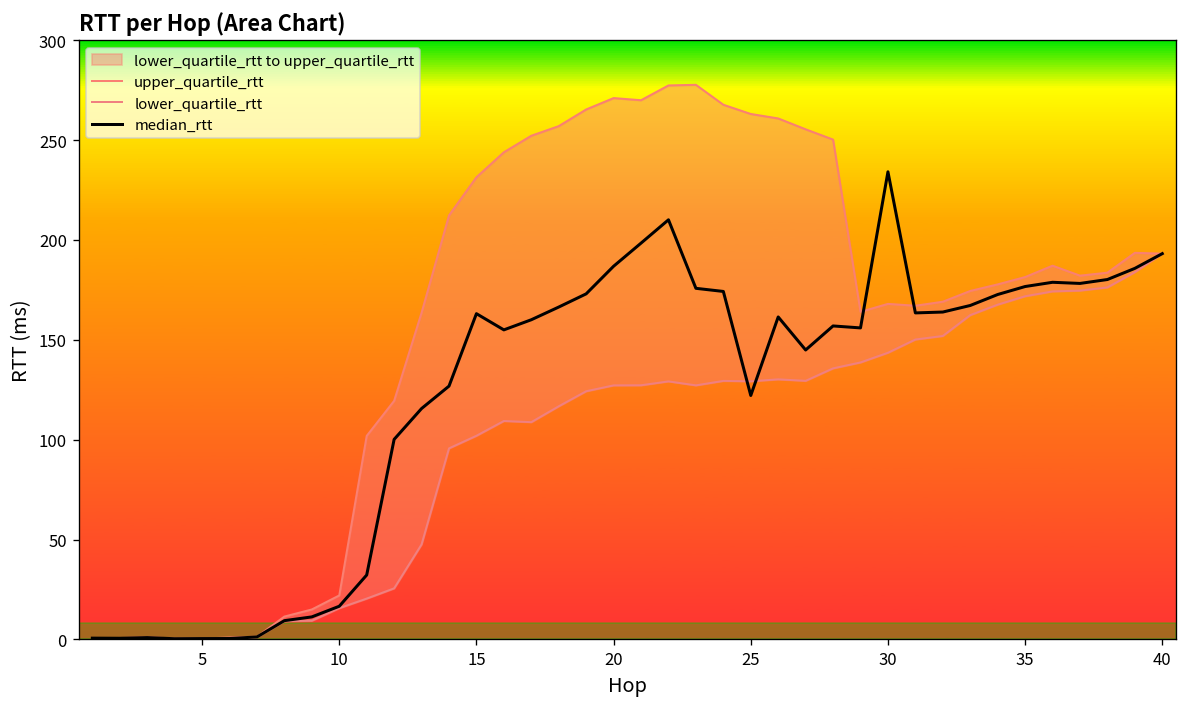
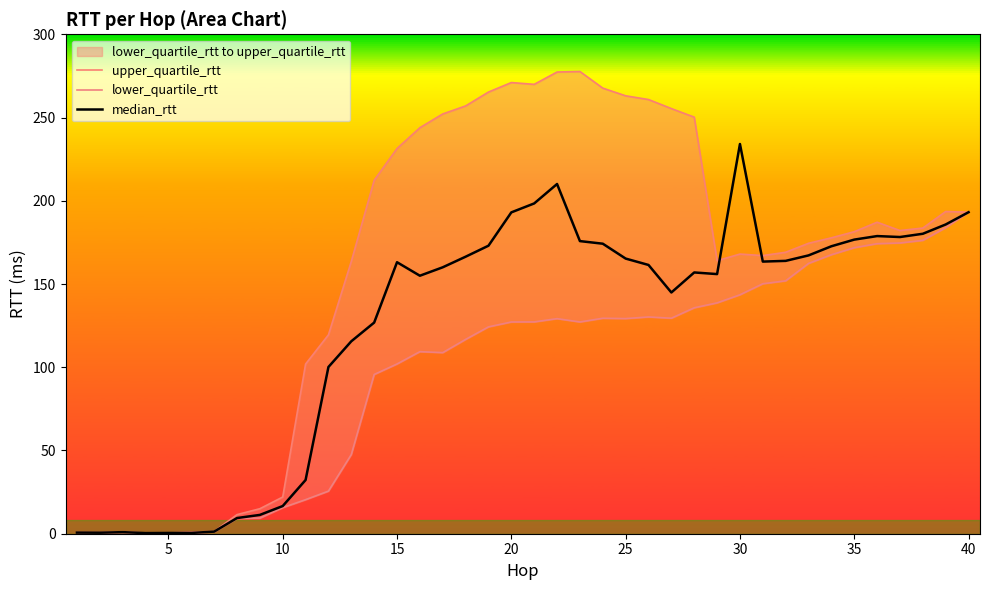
median_rtt, 20: 187 -> 193
median_rtt, 25: 122 -> 165
